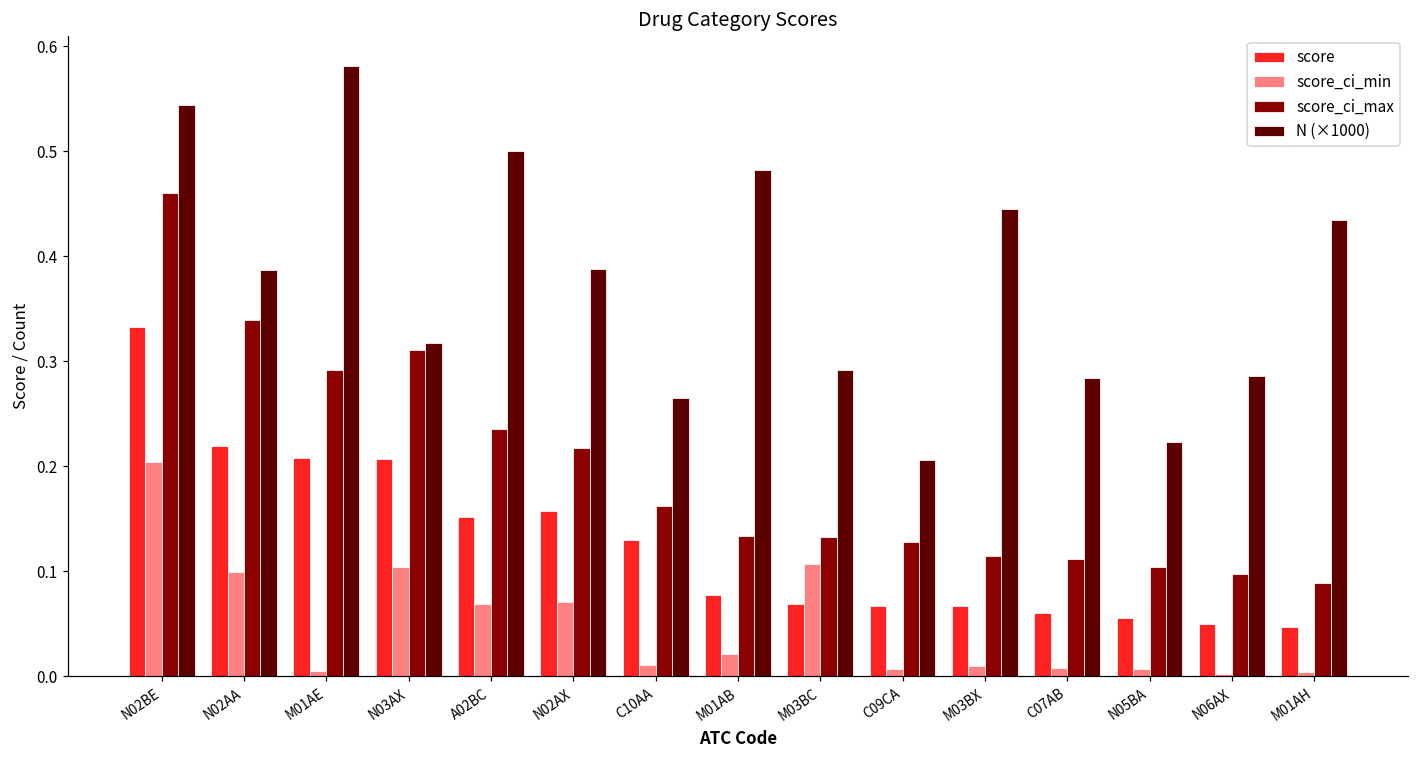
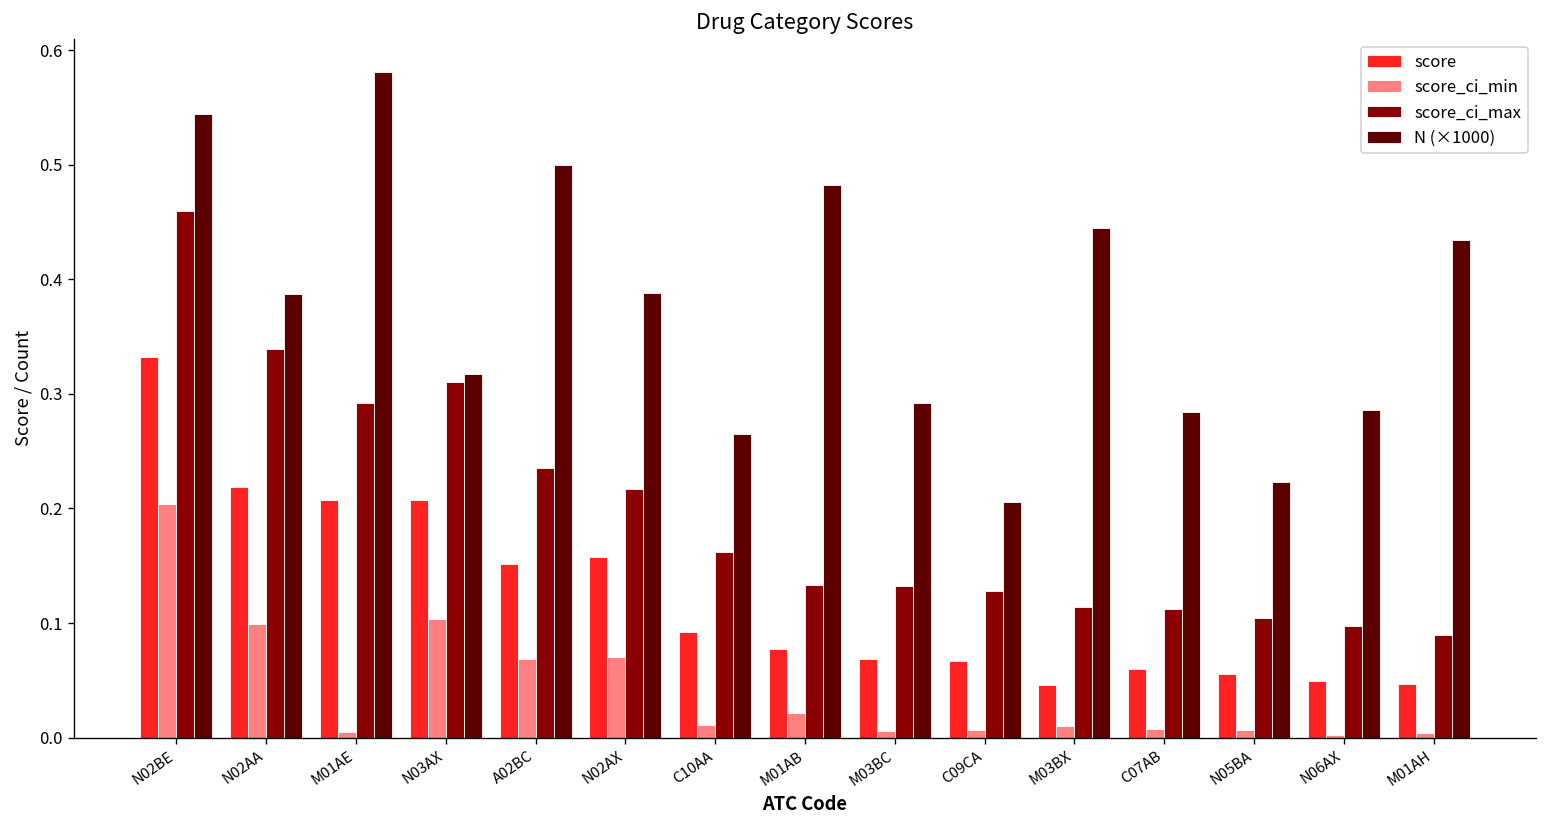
score, C10AA: 0.13 -> 0.09
score_ci_min, M03BC: 0.11 -> 0.01
score, M03BX: 0.07 -> 0.05
